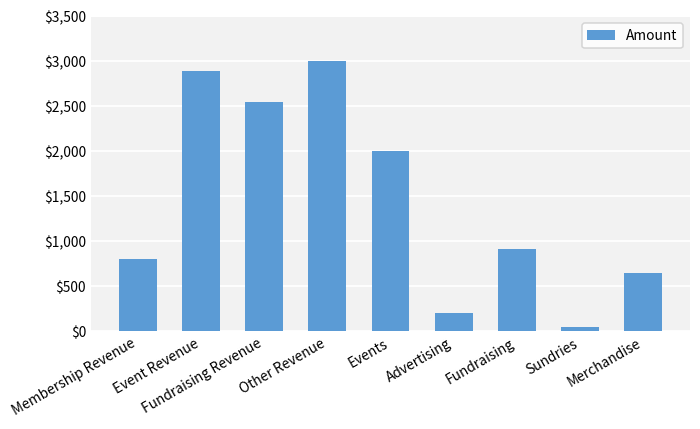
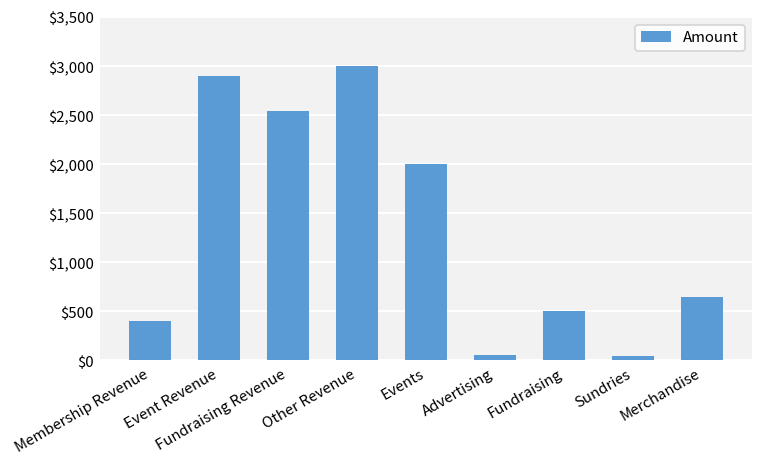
Membership Revenue: $800 -> $400
Advertising: $200 -> $100
Fundraising: $900 -> $500
